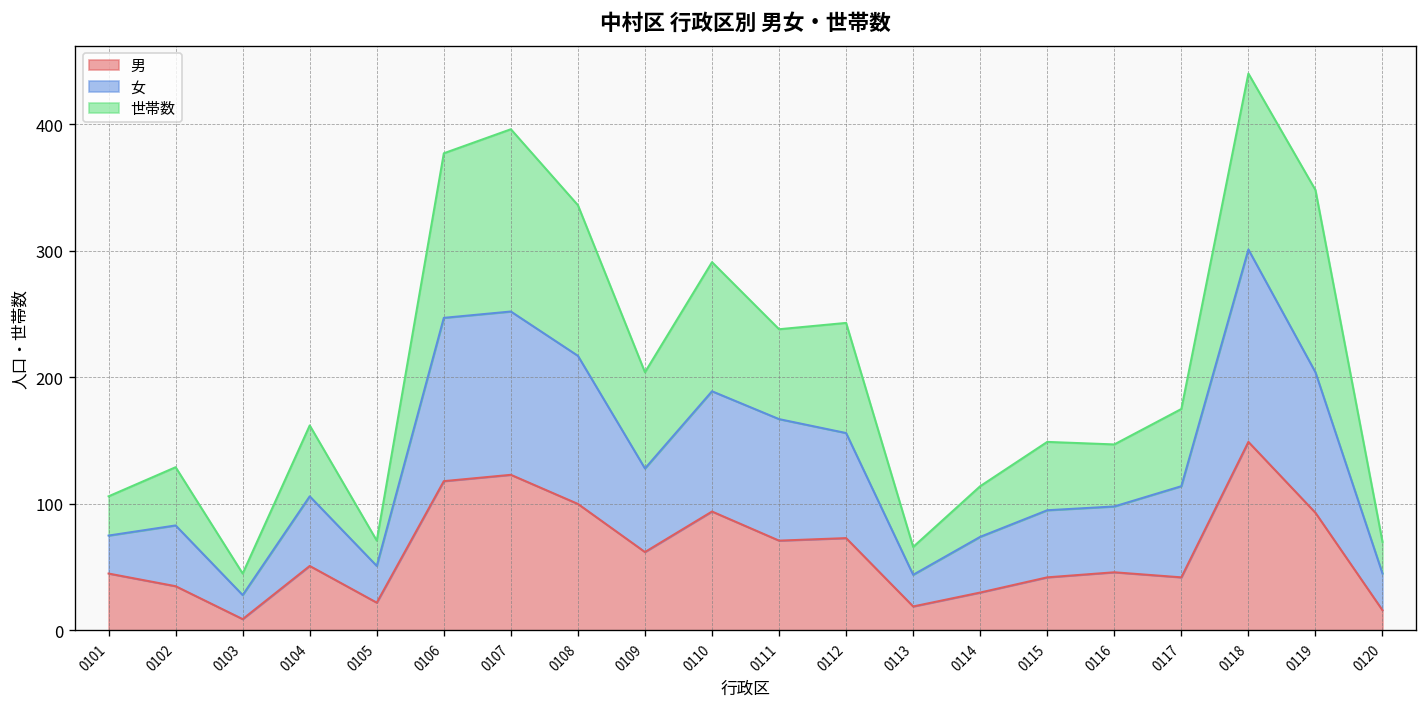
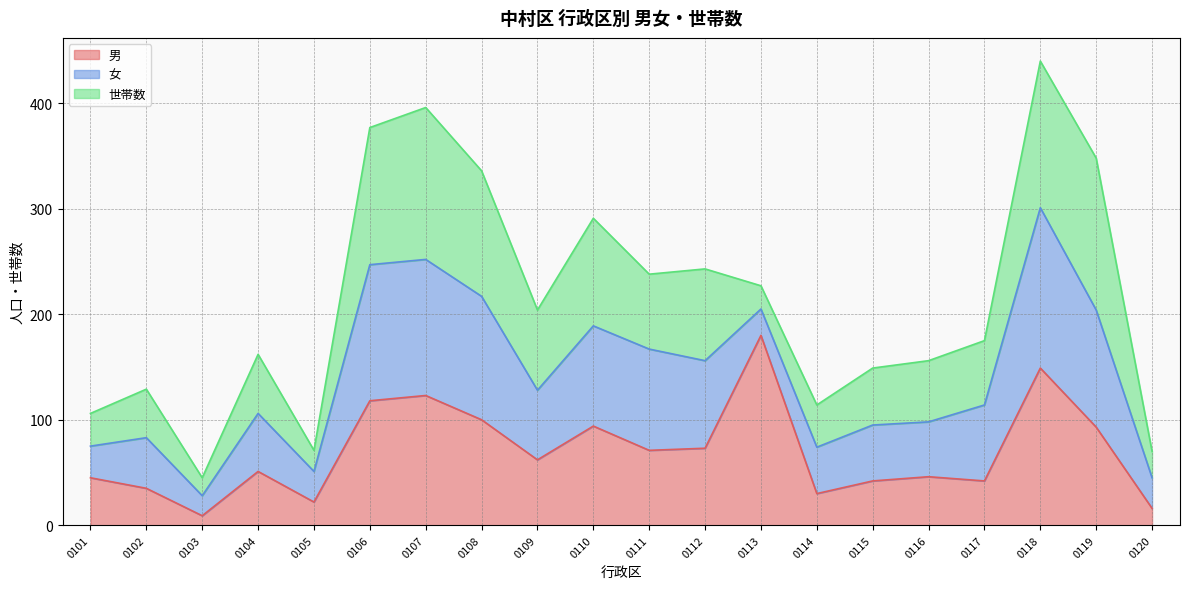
男, 0113: 19 -> 180
世帯数, 0116: 49 -> 58
